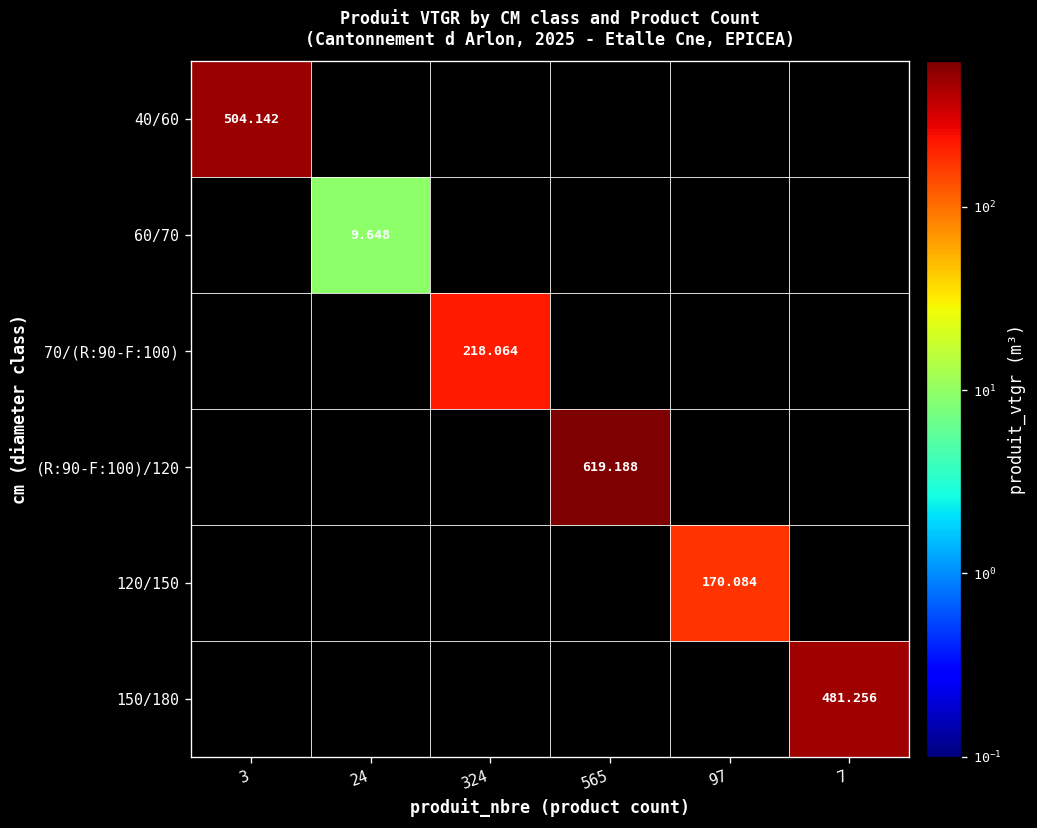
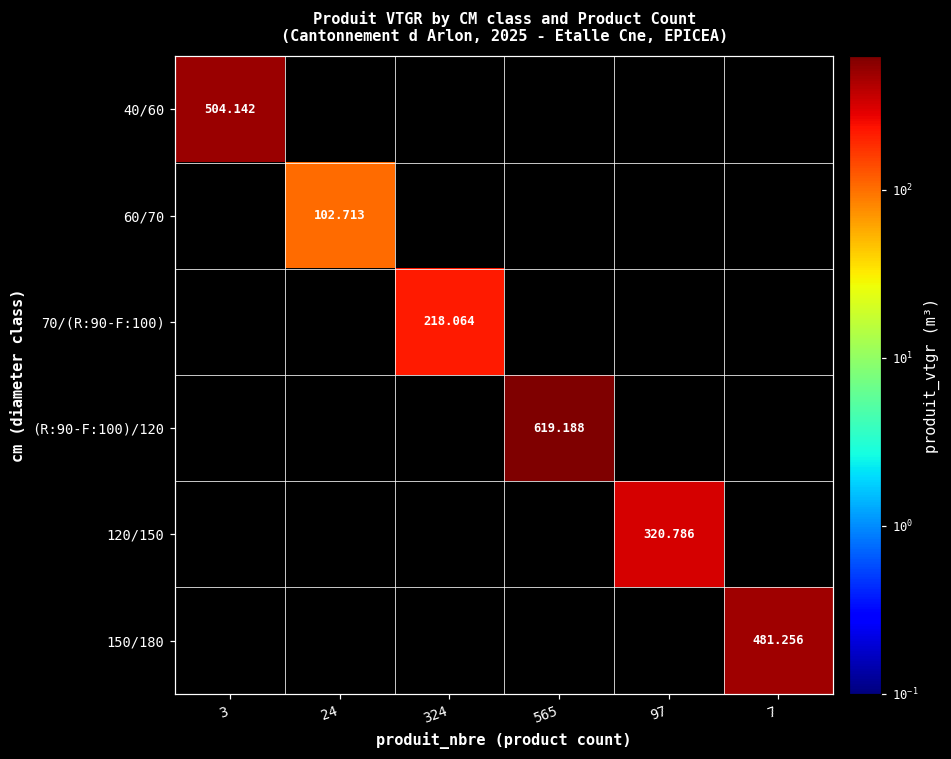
60/70, 24: 9.648 -> 102.713
120/150, 97: 170.084 -> 320.786
